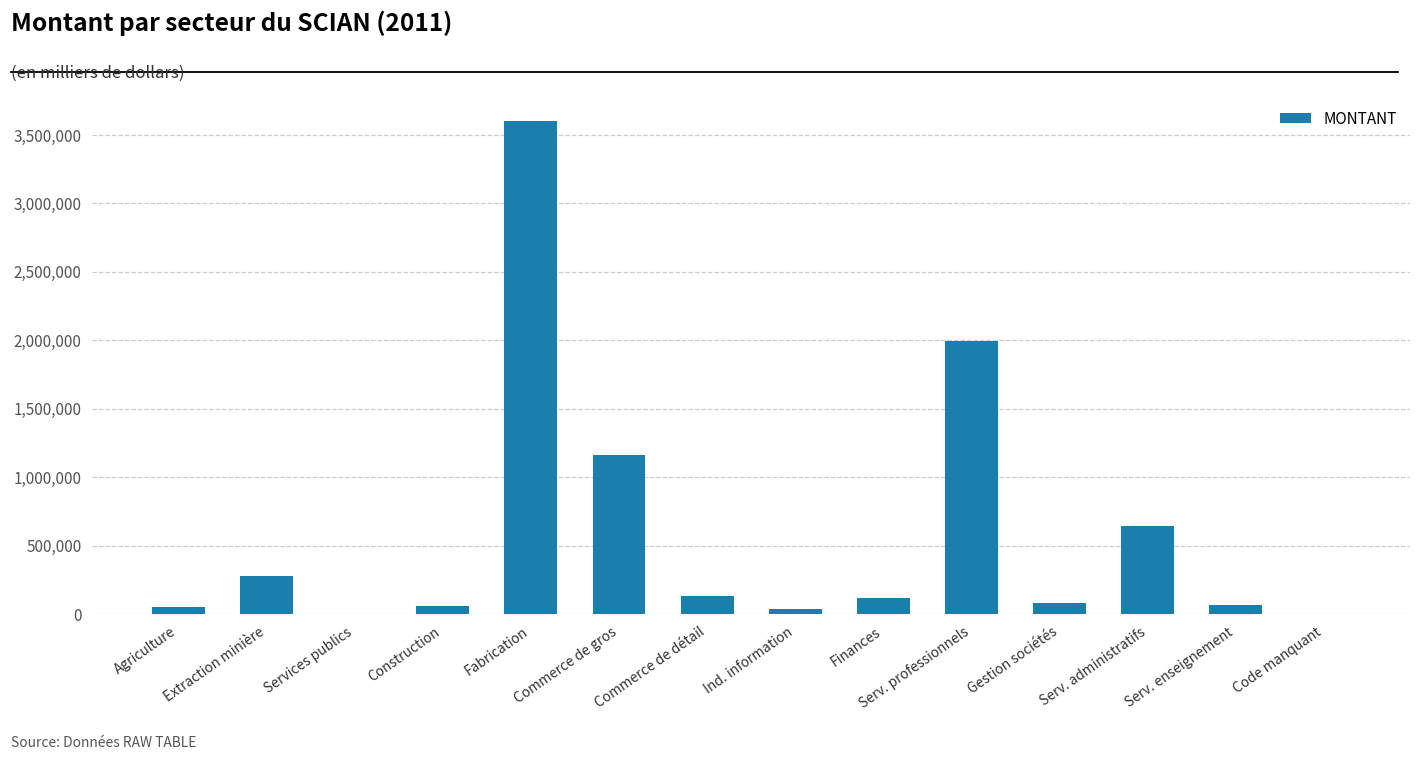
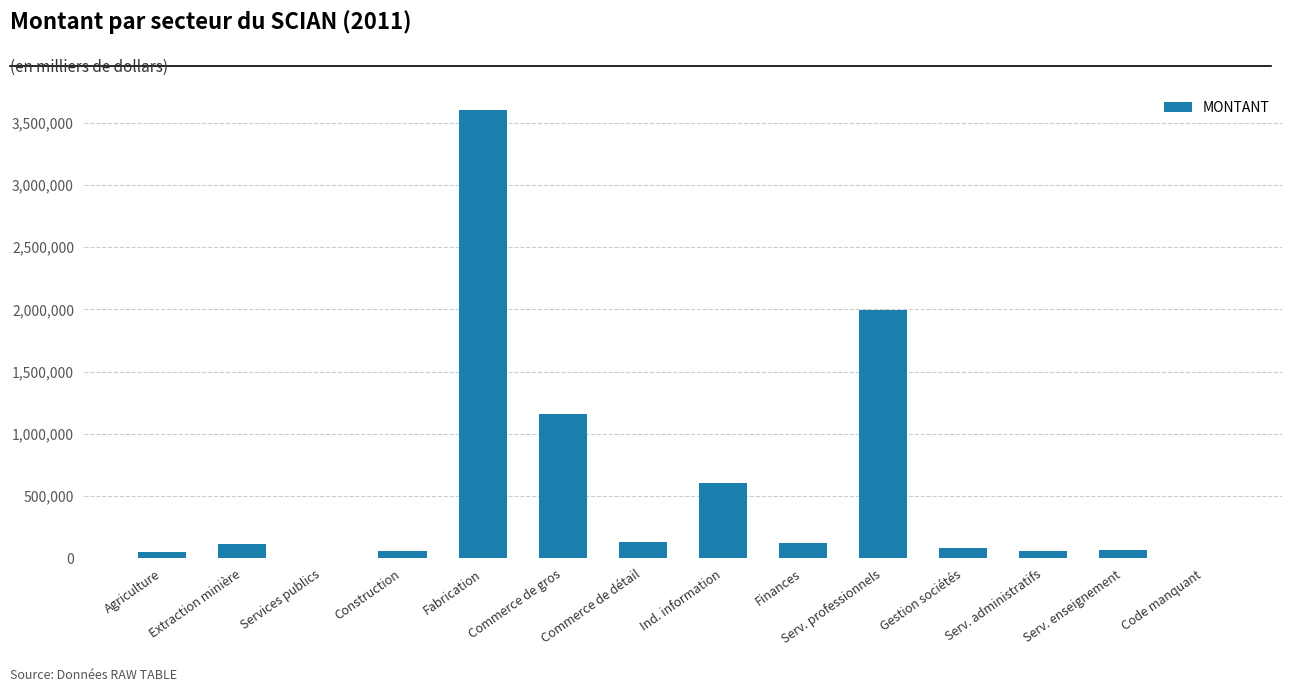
Extraction minière: 270,000 -> 110,000
Ind. information: 40,000 -> 600,000
Serv. administratifs: 650,000 -> 60,000
